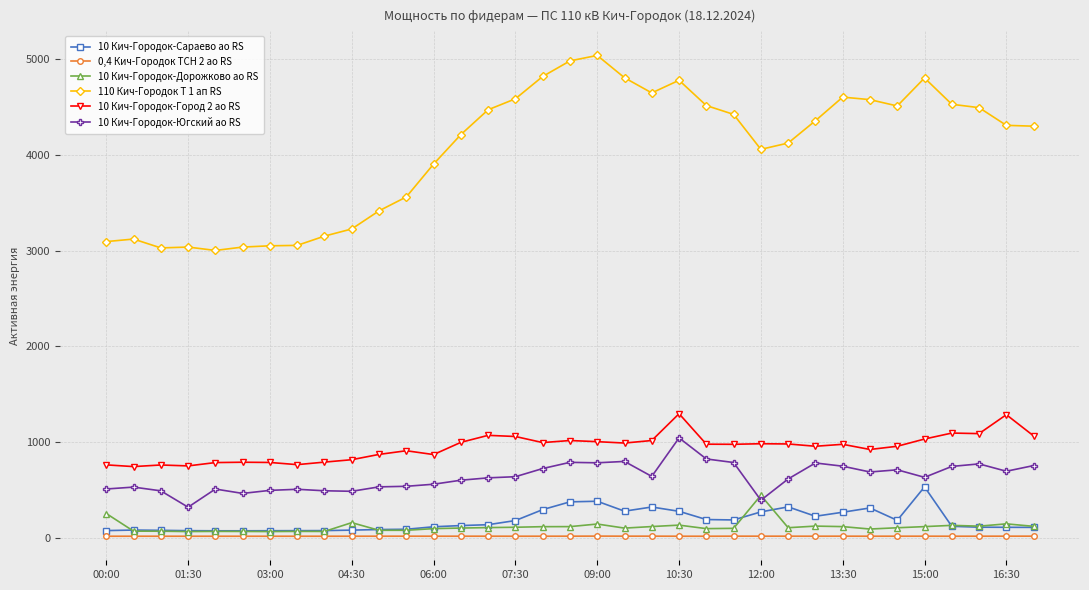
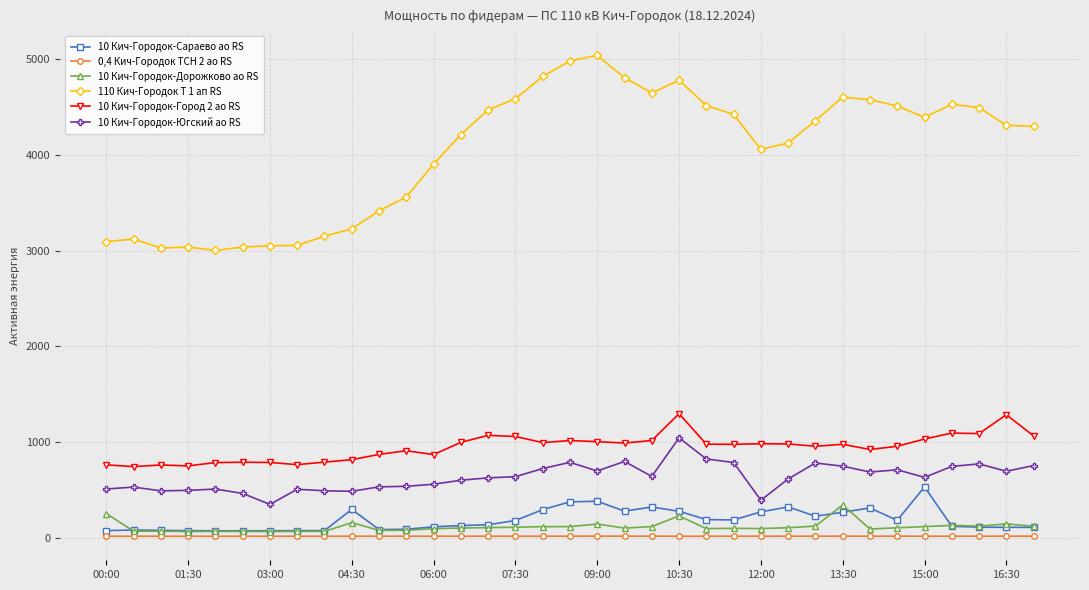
10 Кич-Городок-Югский ао RS, 01:30: 300 -> 500
10 Кич-Городок-Югский ао RS, 03:00: 500 -> 300
10 Кич-Городок-Сараево ао RS, 04:30: 100 -> 300
10 Кич-Городок-Югский ао RS, 09:00: 800 -> 700
10 Кич-Городок-Дорожково ао RS, 10:30: 100 -> 200
10 Кич-Городок-Дорожково ао RS, 12:00: 400 -> 100
10 Кич-Городок-Дорожково ао RS, 13:30: 100 -> 300
110 Кич-Городок Т 1 ап RS, 15:00: 4800 -> 4400
